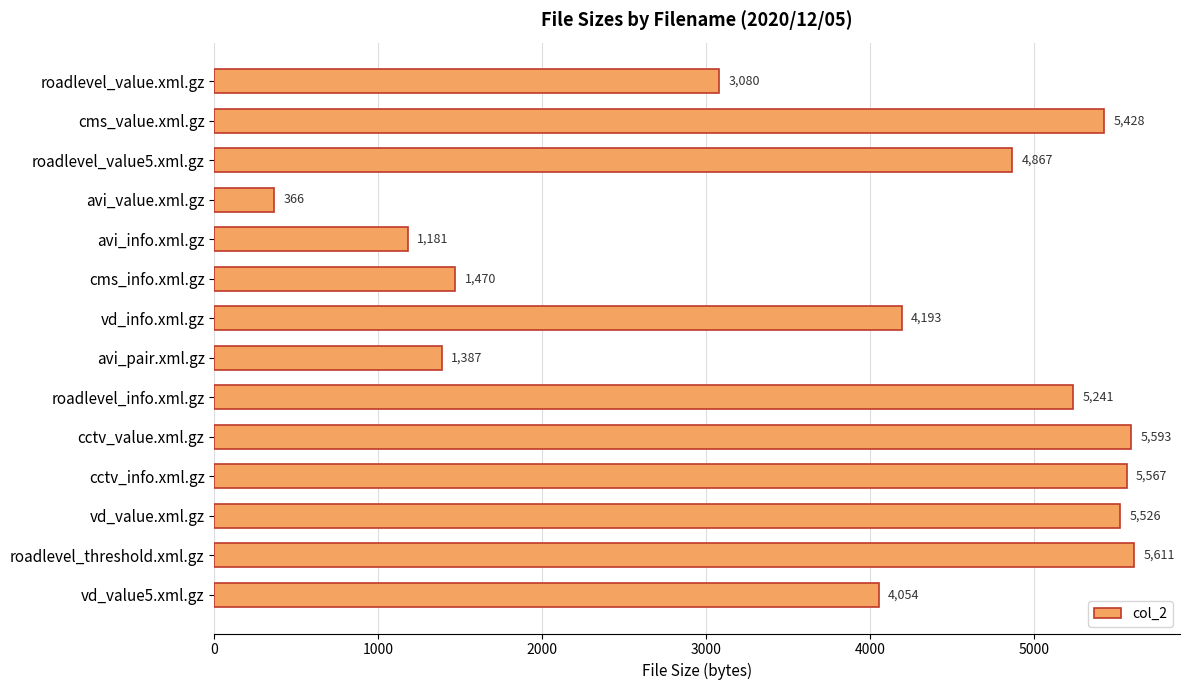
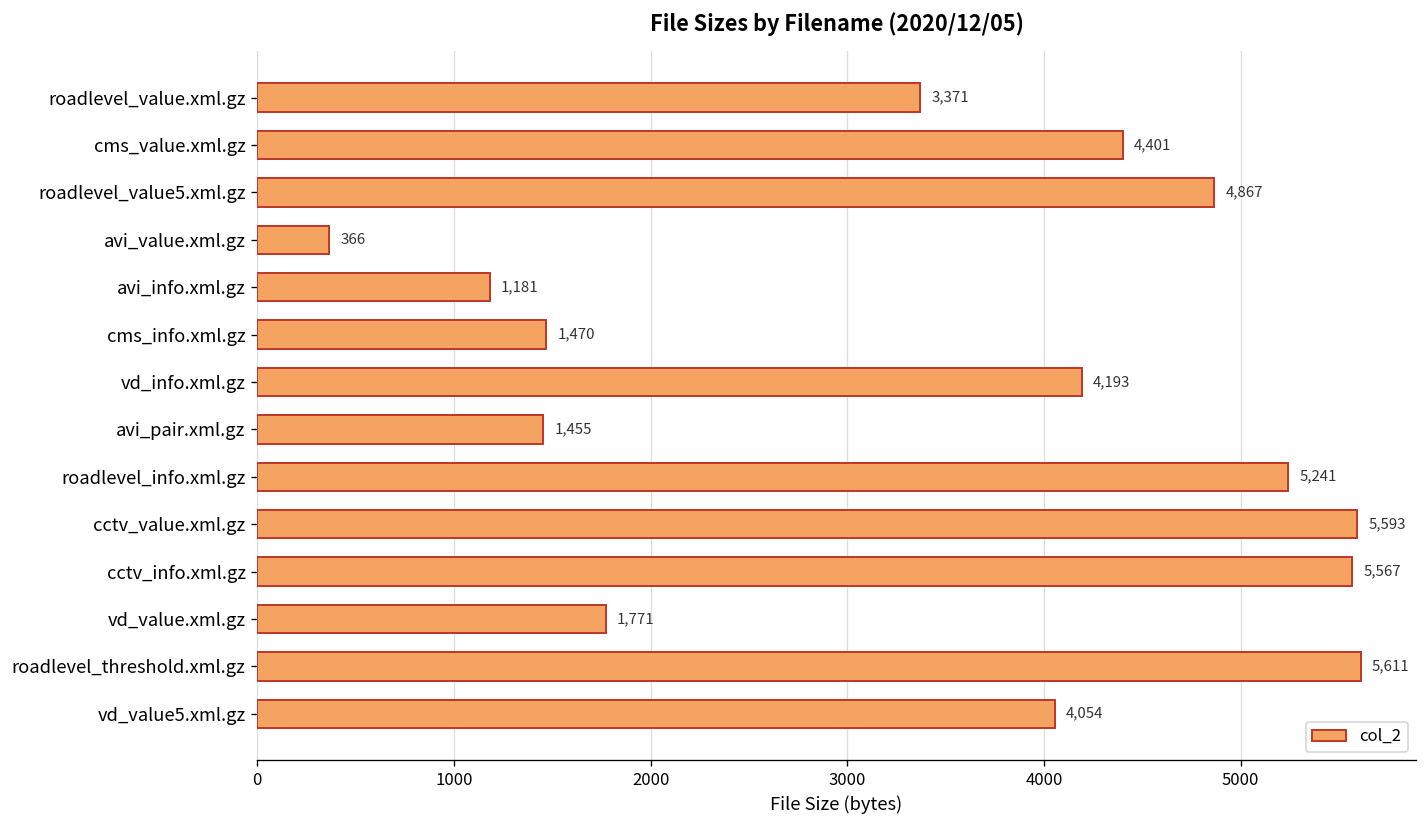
roadlevel_value.xml.gz: 3,080 -> 3,371
cms_value.xml.gz: 5,428 -> 4,401
avi_pair.xml.gz: 1,387 -> 1,455
vd_value.xml.gz: 5,526 -> 1,771
